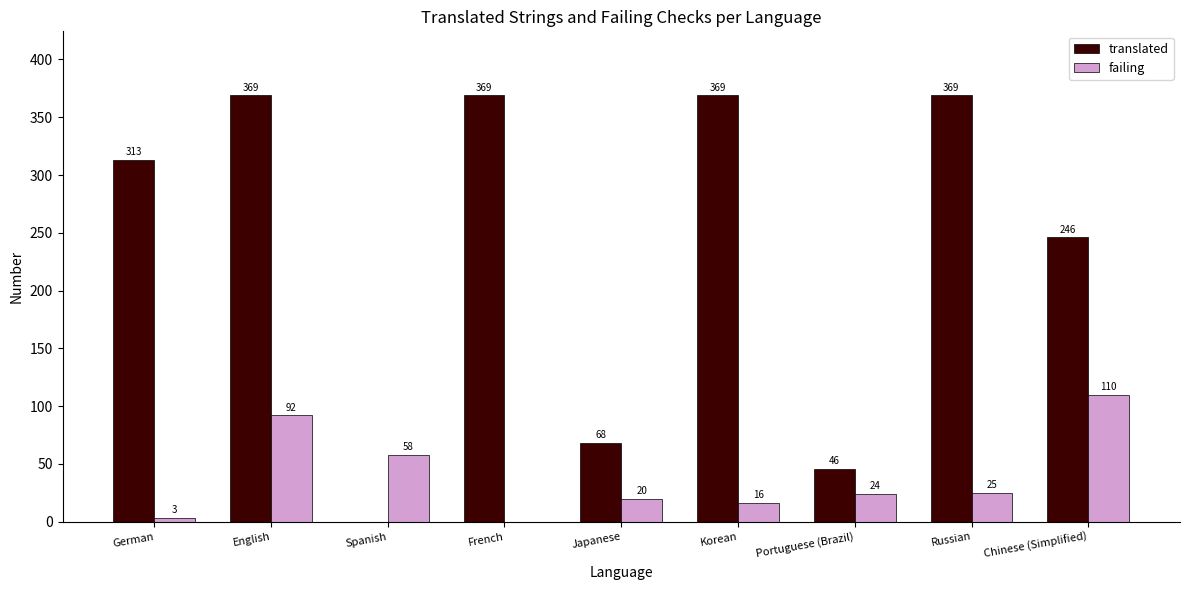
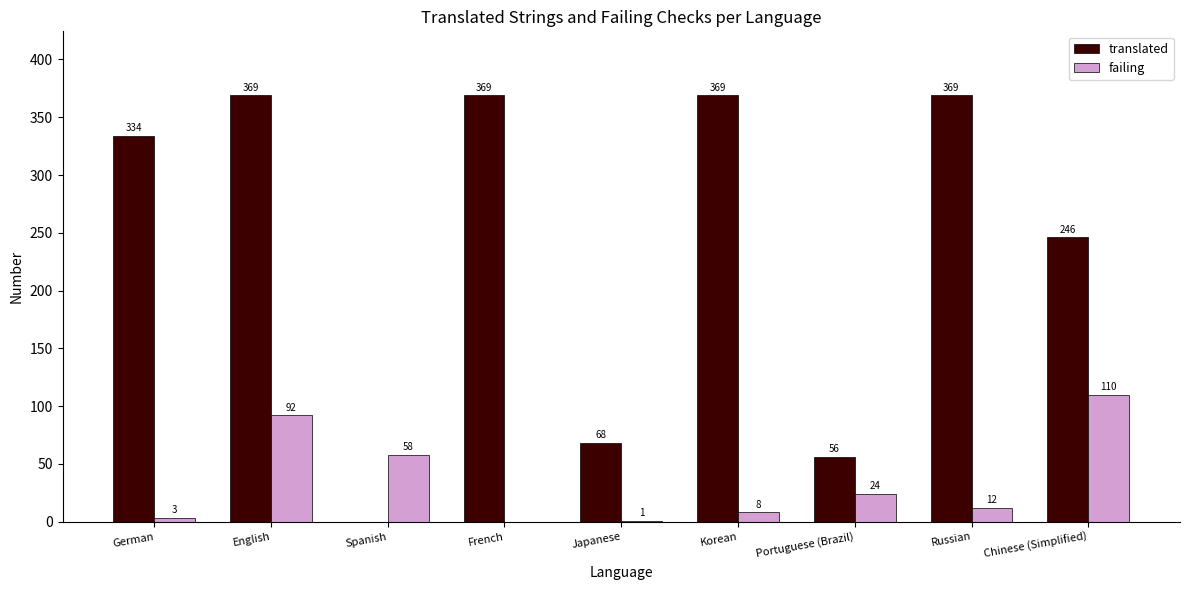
translated, German: 313 -> 334
failing, Japanese: 20 -> 1
failing, Korean: 16 -> 8
translated, Portuguese (Brazil): 46 -> 56
failing, Russian: 25 -> 12
